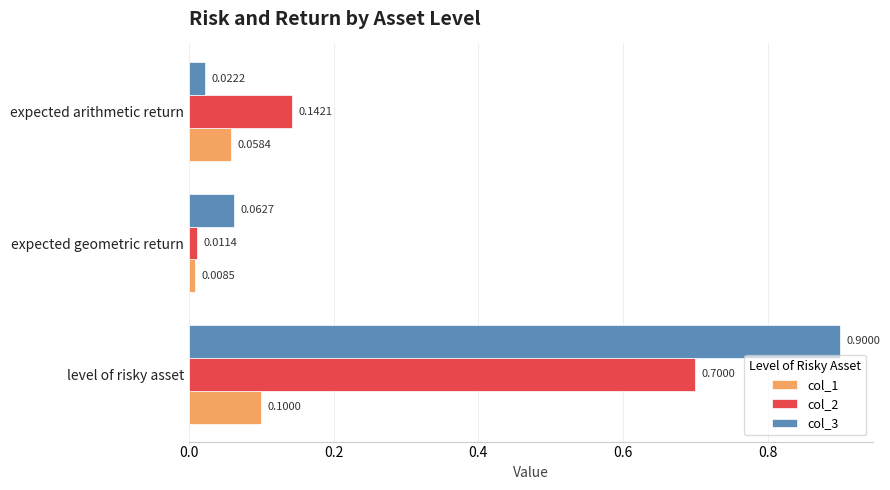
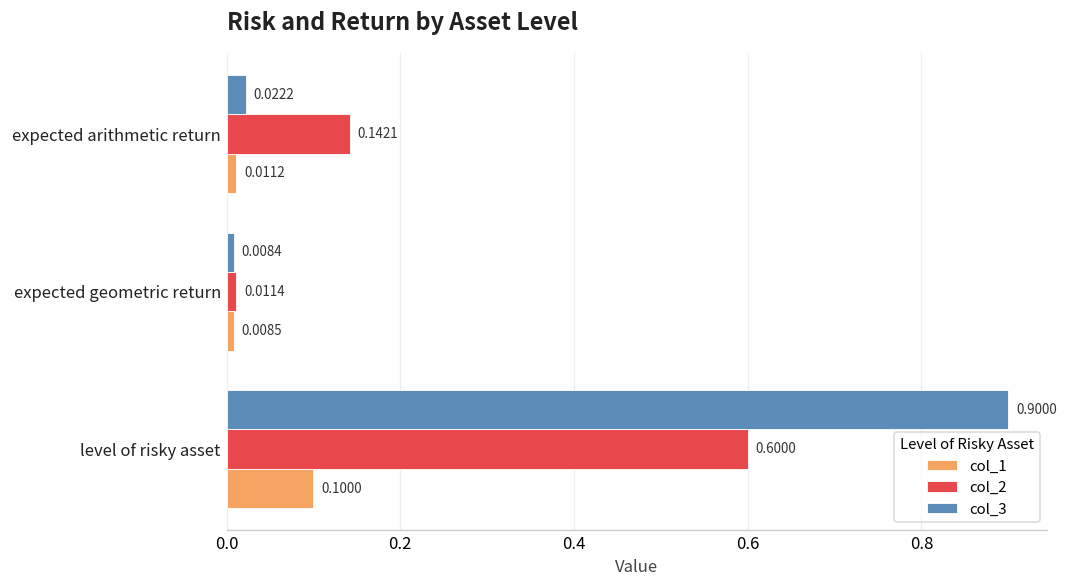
col_1, expected arithmetic return: 0.0584 -> 0.0112
col_3, expected geometric return: 0.0627 -> 0.0084
col_2, level of risky asset: 0.7000 -> 0.6000
